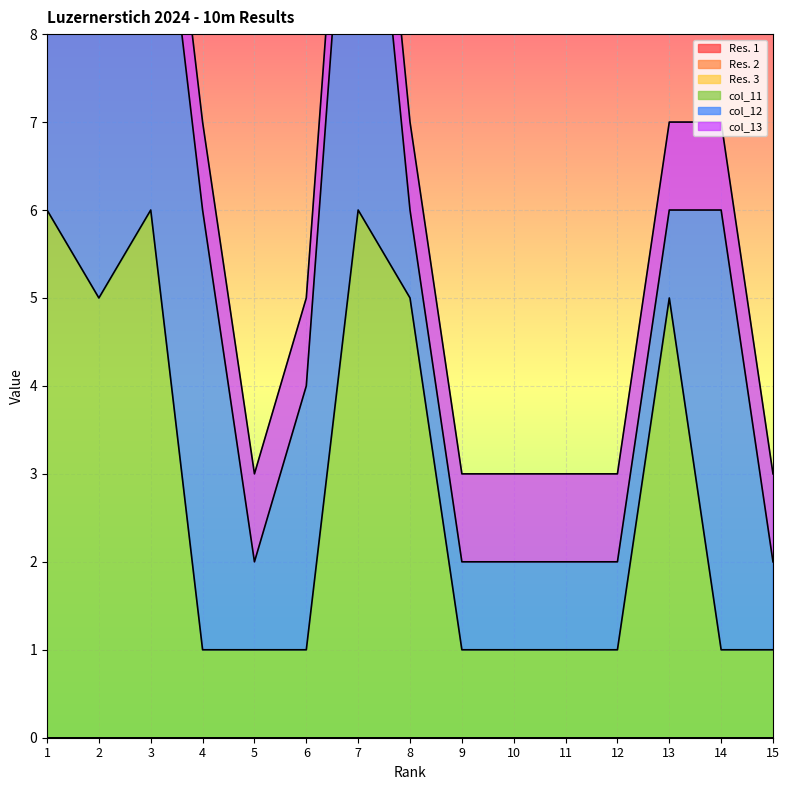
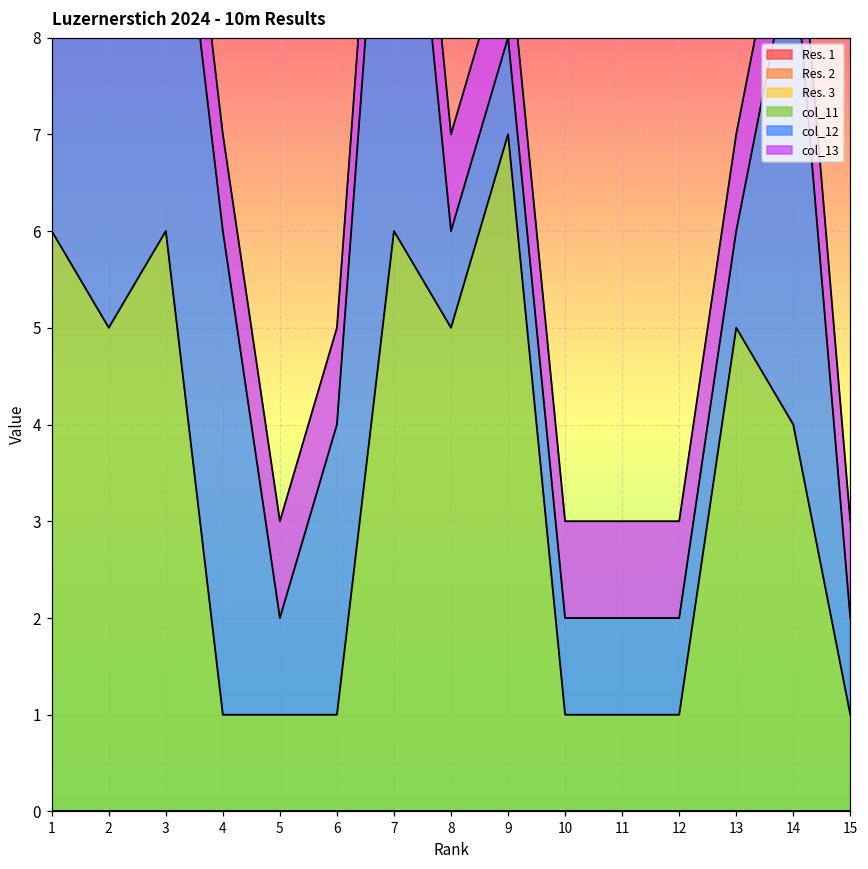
col_11, 9: 1 -> 7
col_11, 14: 1 -> 4
